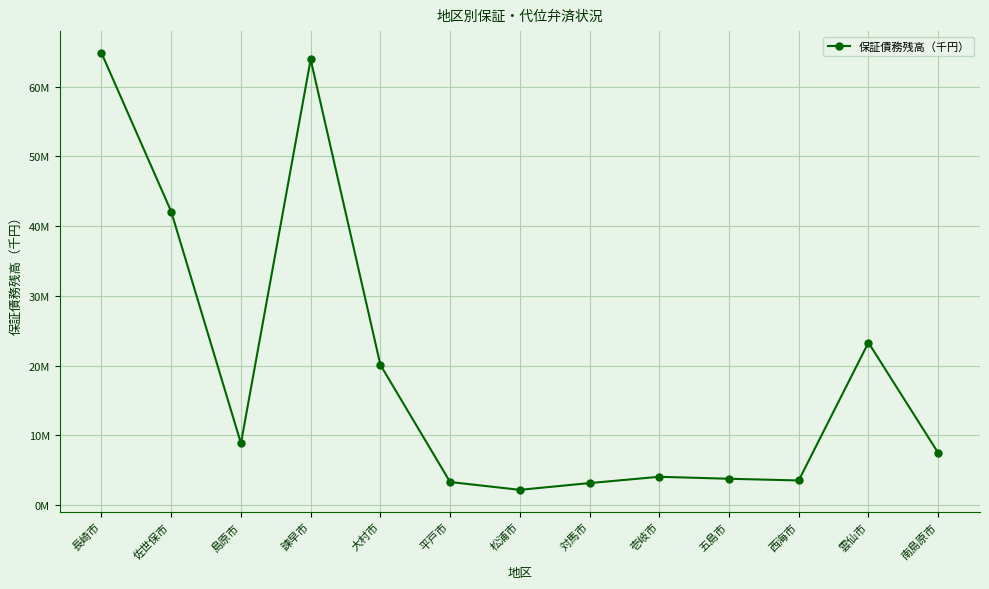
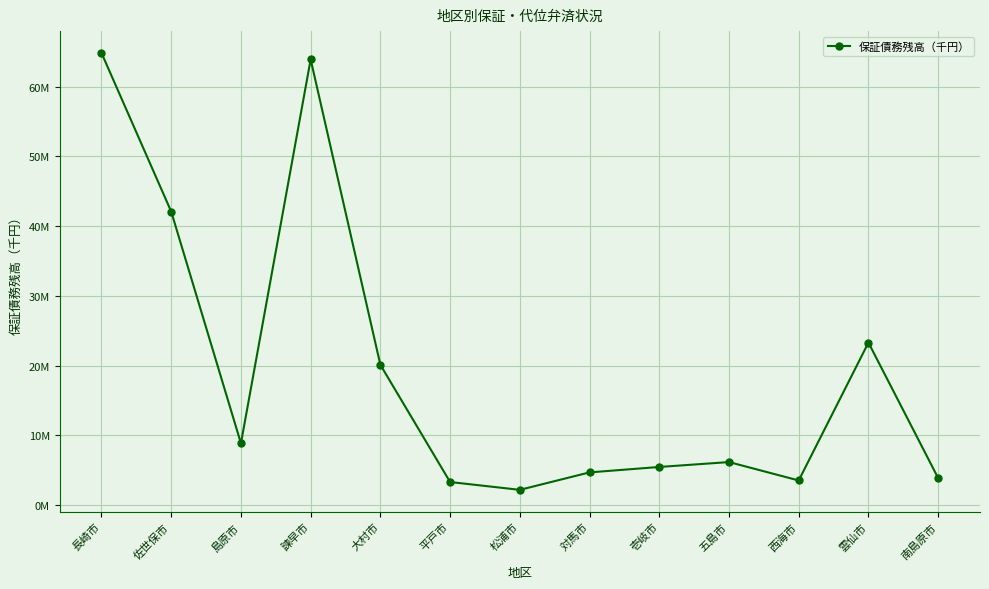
対馬市: 3000000 -> 5000000
壱岐市: 4000000 -> 5000000
五島市: 4000000 -> 6000000
南島原市: 8000000 -> 4000000
